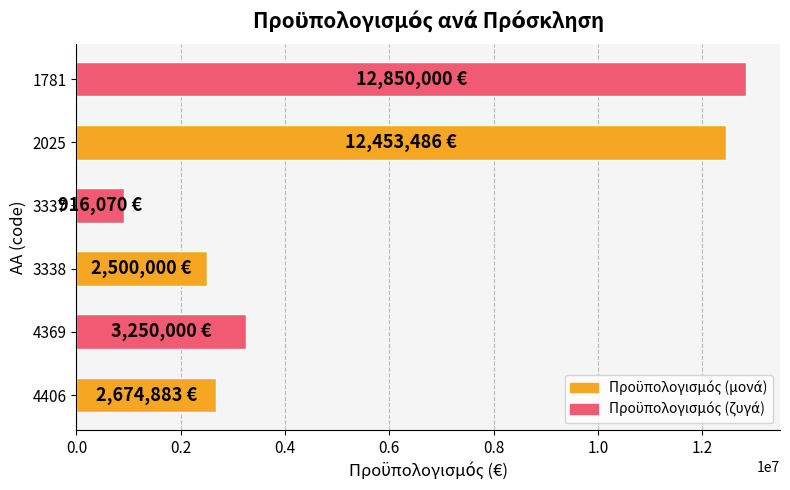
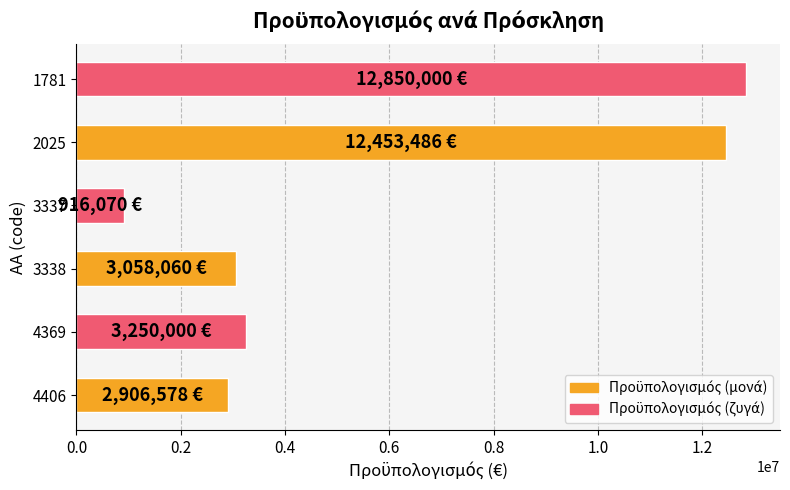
3338: 2,500,000 -> 3,058,060
4406: 2,674,883 -> 2,906,578
